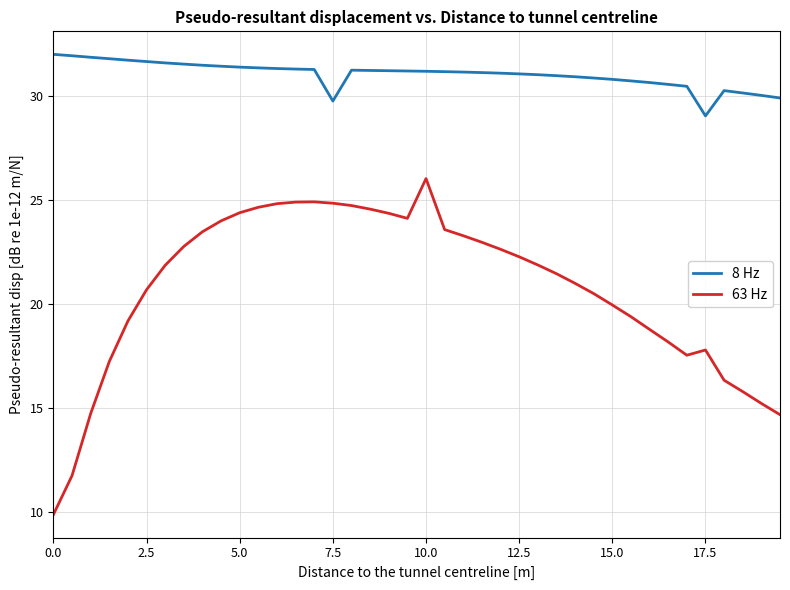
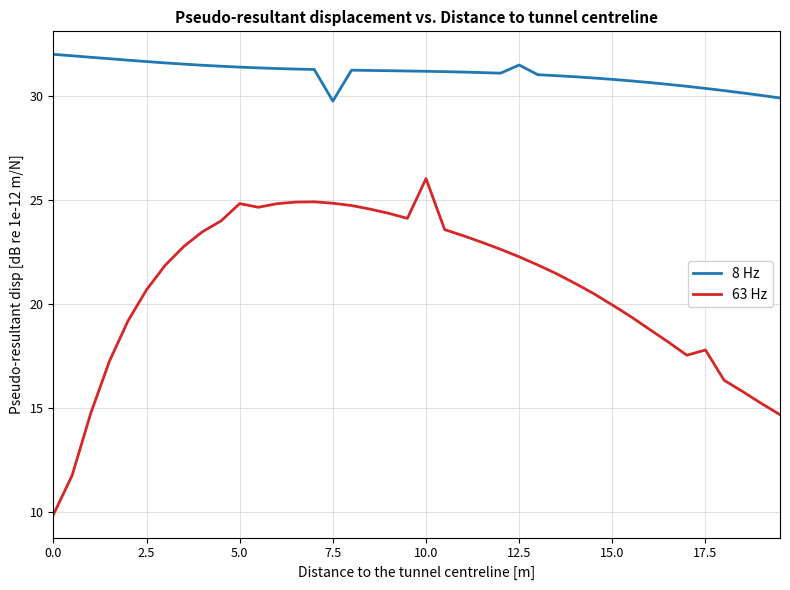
63 Hz, 5.0: 24.4 -> 24.8
8 Hz, 12.5: 31.1 -> 31.5
8 Hz, 17.5: 29.1 -> 30.4
